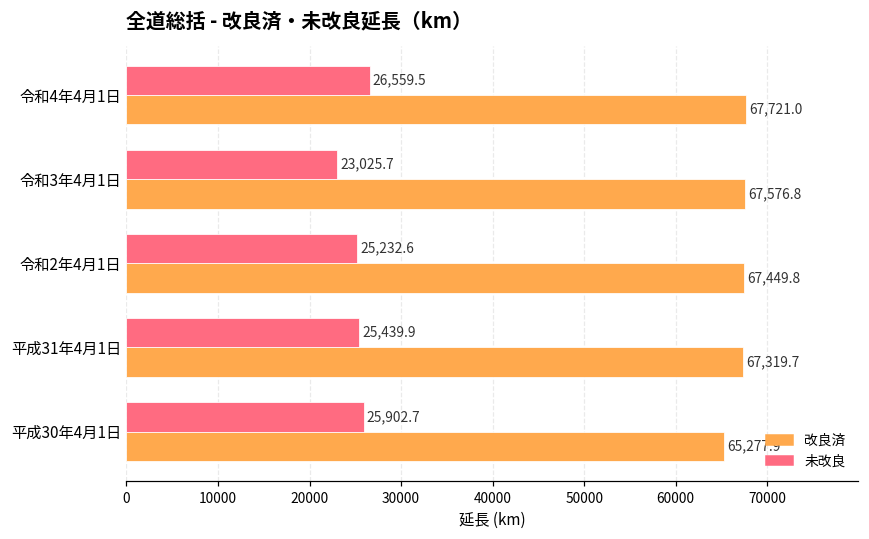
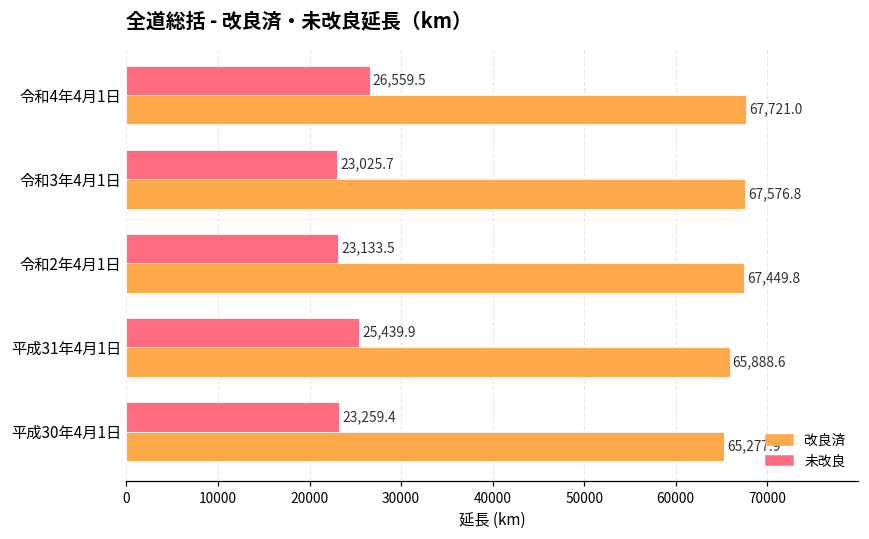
未改良, 令和2年4月1日: 25,232.6 -> 23,133.5
改良済, 平成31年4月1日: 67,319.7 -> 65,888.6
未改良, 平成30年4月1日: 25,902.7 -> 23,259.4
